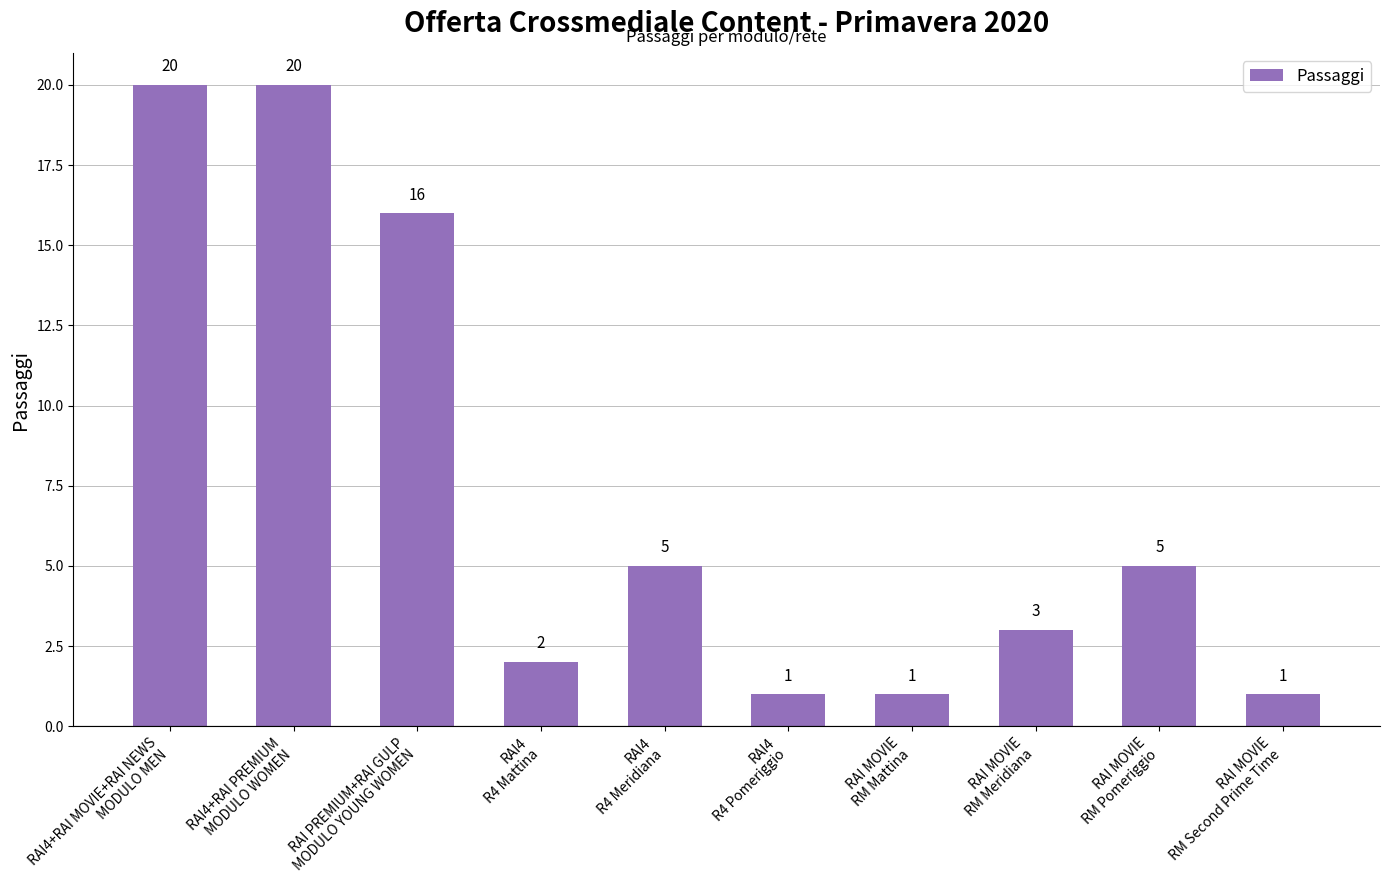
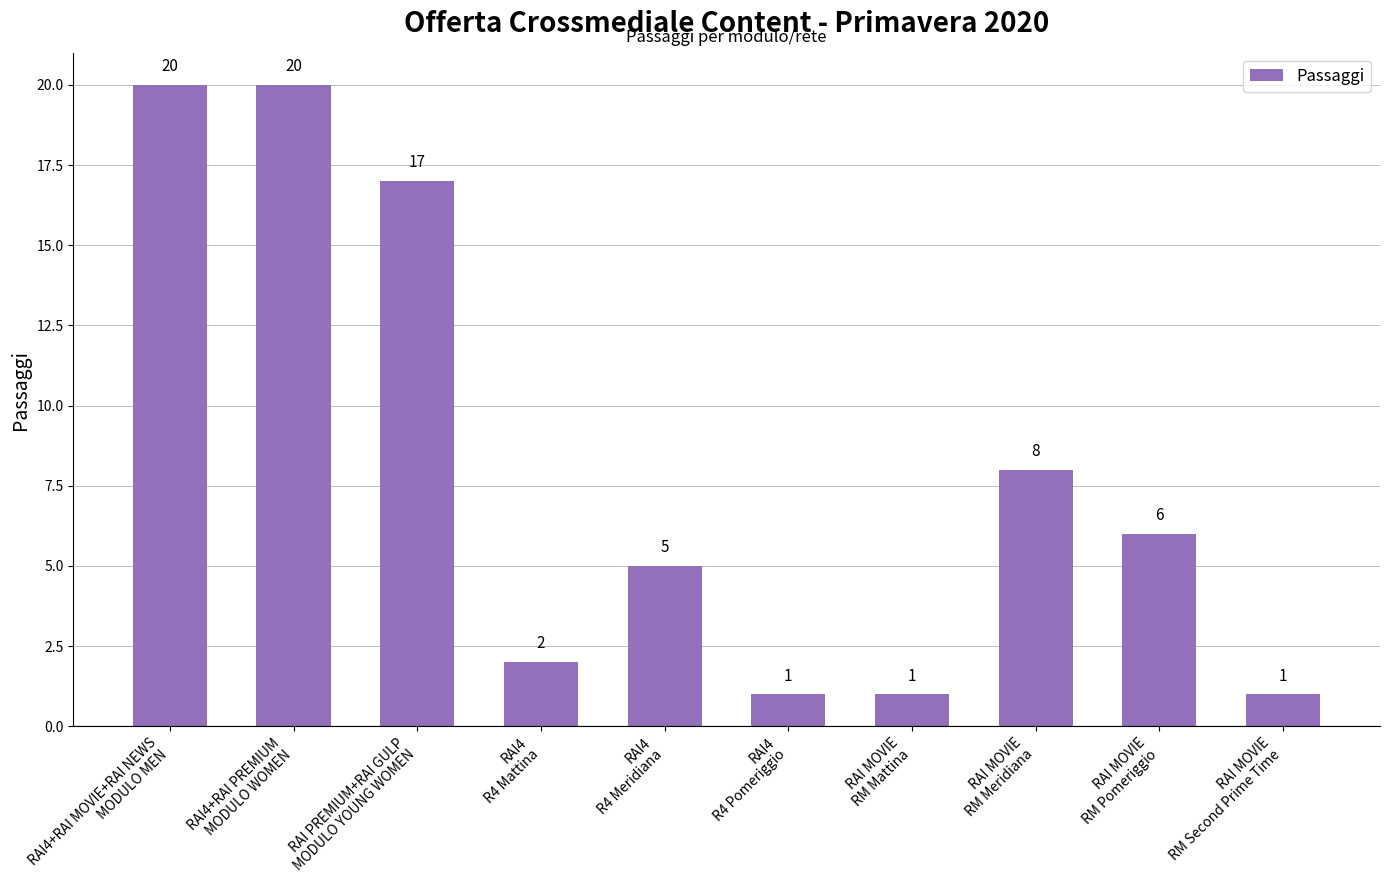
RAI PREMIUM+RAI GULP MODULO YOUNG WOMEN: 16 -> 17
RAI MOVIE RM Meridiana: 3 -> 8
RAI MOVIE RM Pomeriggio: 5 -> 6
